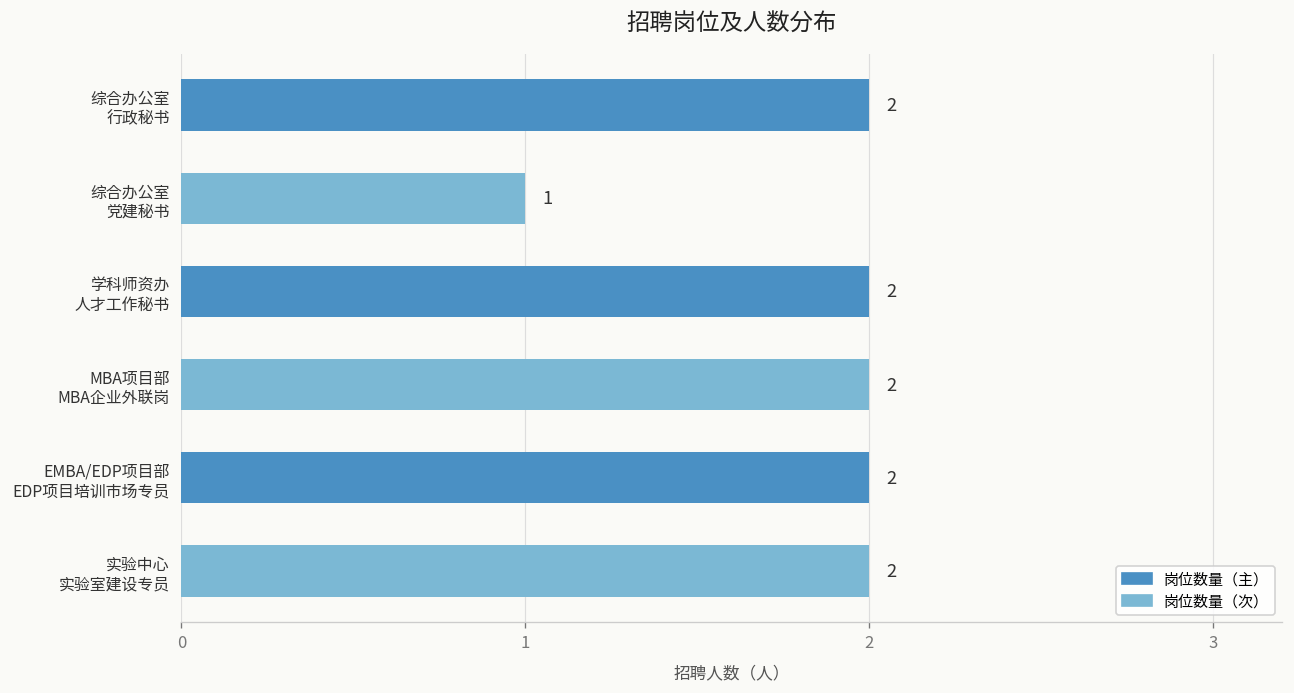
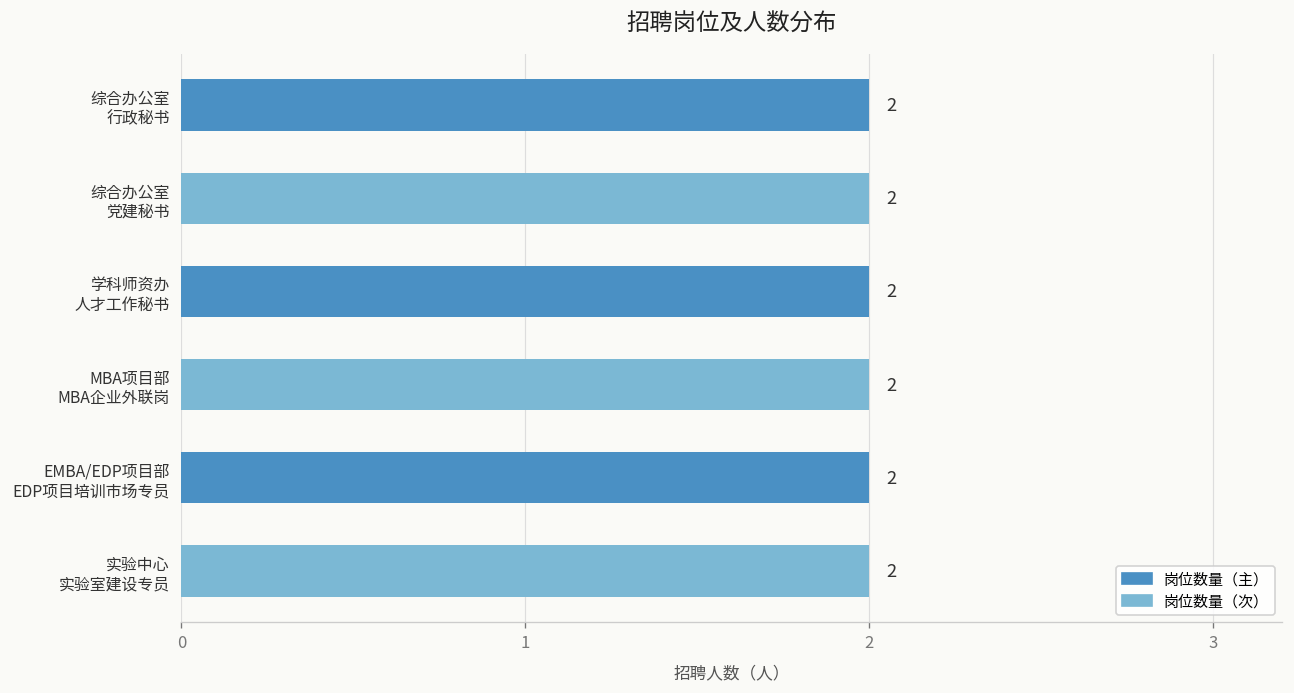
综合办公室 党建秘书: 1 -> 2
